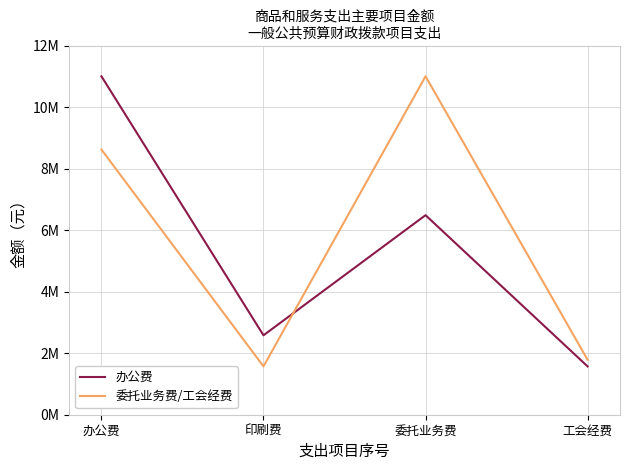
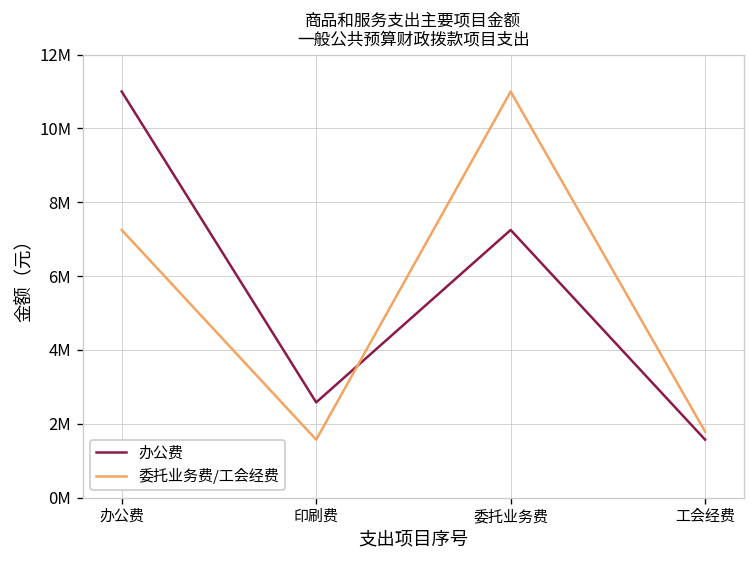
委托业务费/工会经费, 办公费: 8600000 -> 7300000
办公费, 委托业务费: 6500000 -> 7300000
